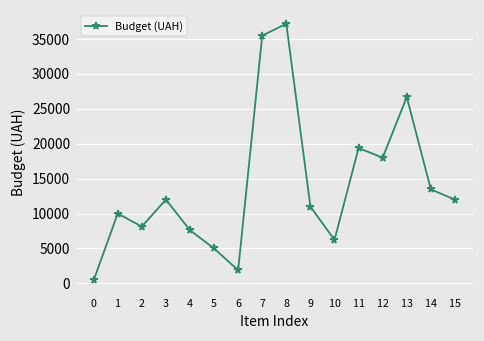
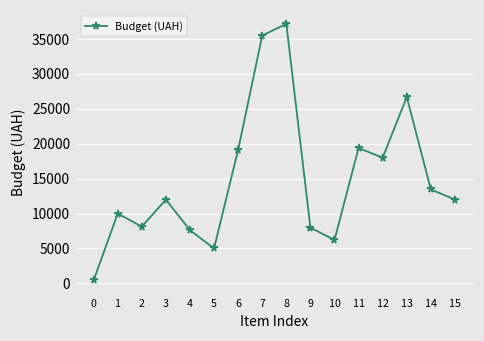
6: 2000 -> 19000
9: 11000 -> 8000
